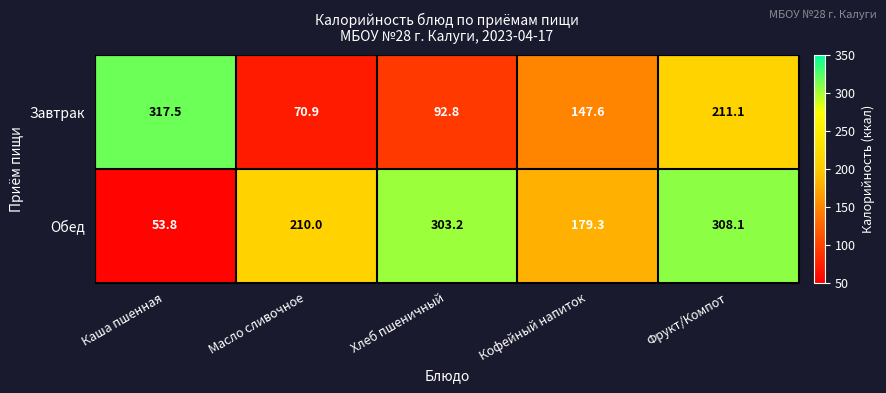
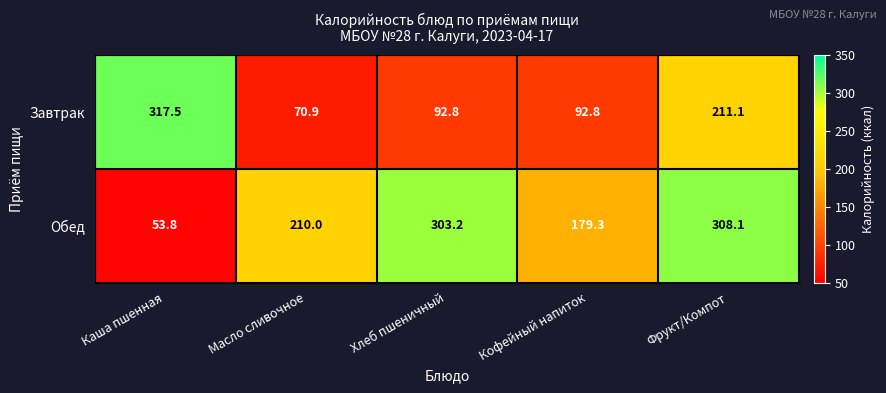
Завтрак, Кофейный напиток: 147.6 -> 92.8
